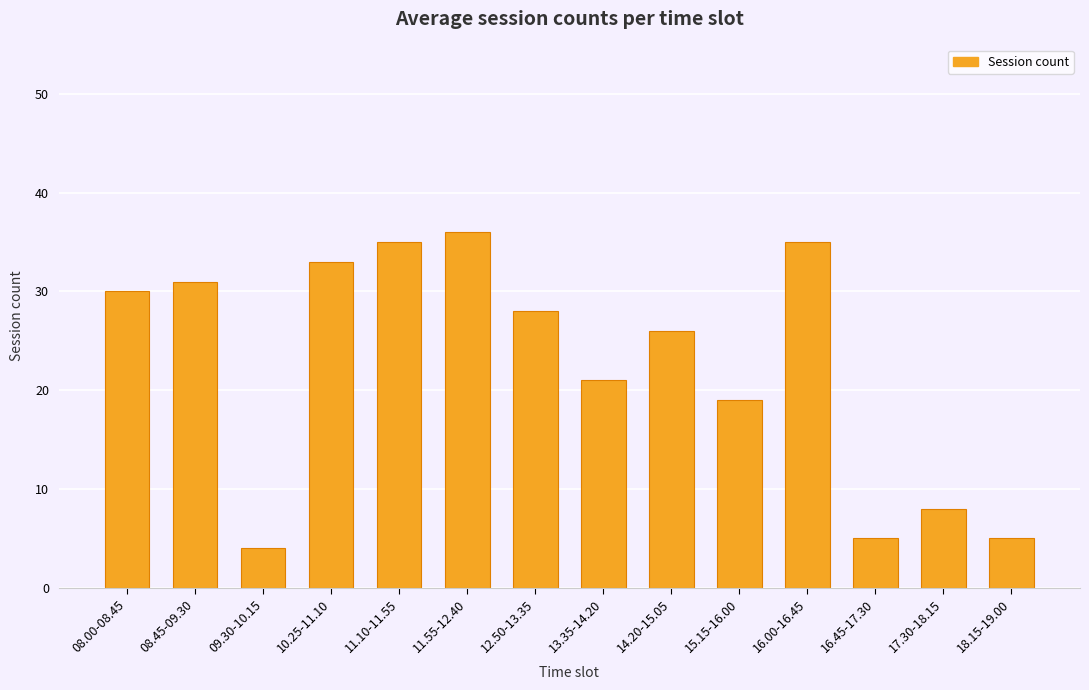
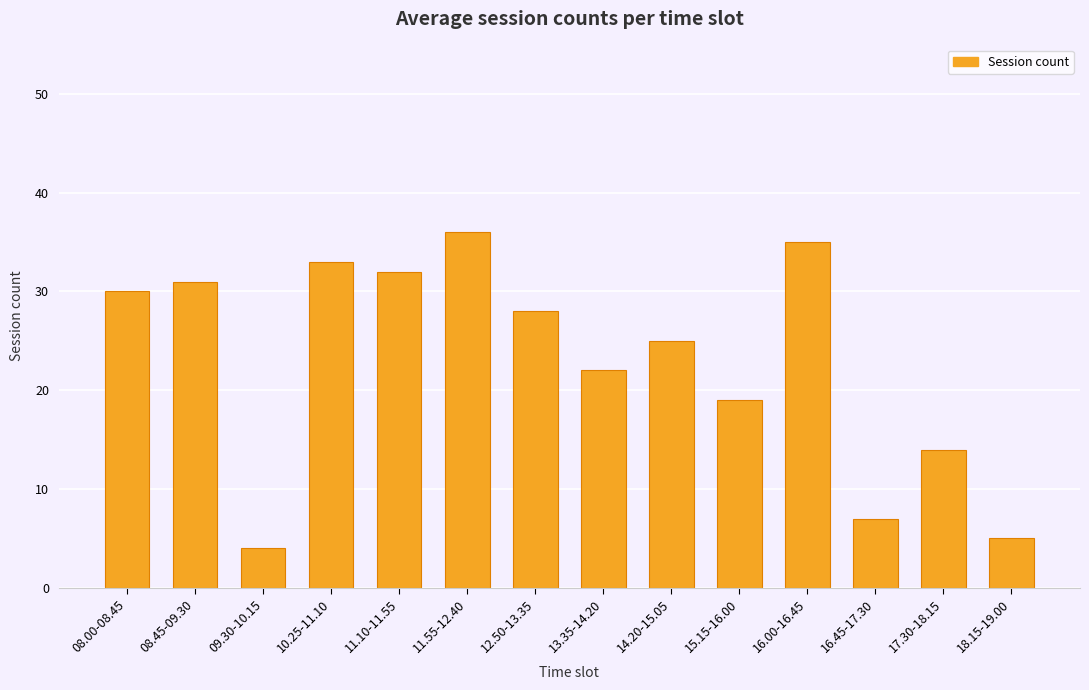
11.10-11.55: 35 -> 32
13.35-14.20: 21 -> 22
14.20-15.05: 26 -> 25
16.45-17.30: 5 -> 7
17.30-18.15: 8 -> 14
